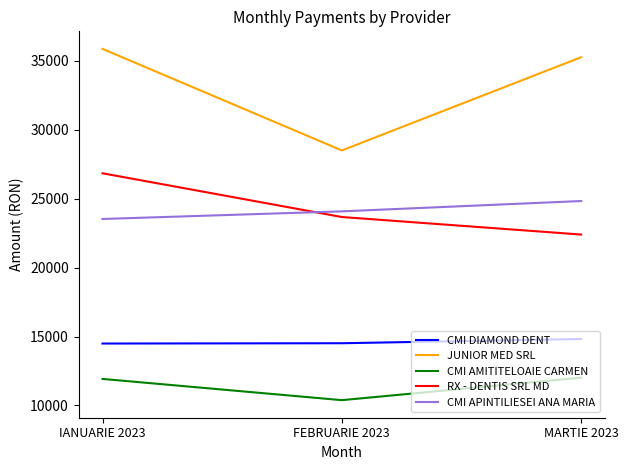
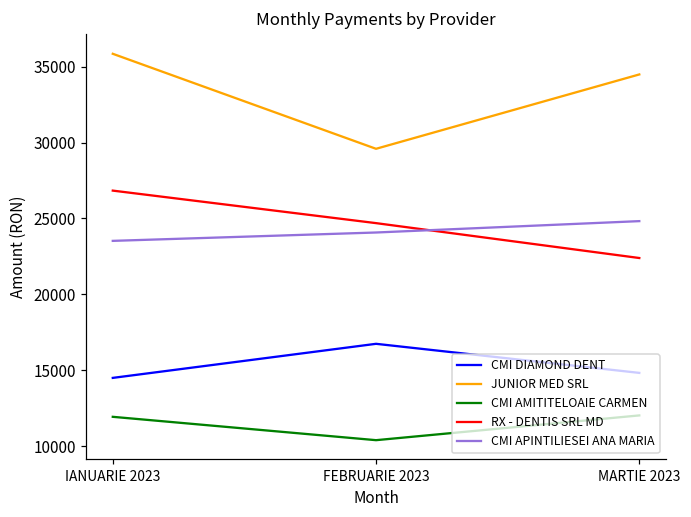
CMI DIAMOND DENT, FEBRUARIE 2023: 14500 -> 16700
JUNIOR MED SRL, FEBRUARIE 2023: 28500 -> 29600
RX - DENTIS SRL MD, FEBRUARIE 2023: 23700 -> 24700
JUNIOR MED SRL, MARTIE 2023: 35300 -> 34500
